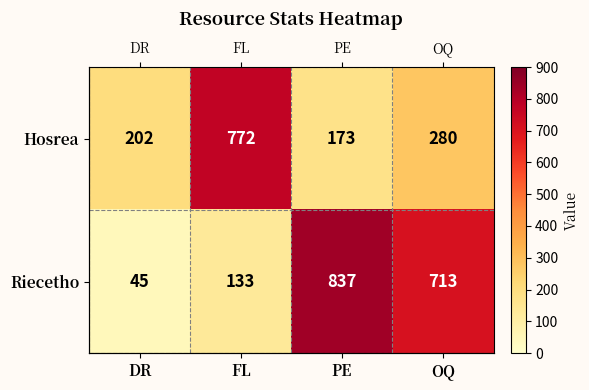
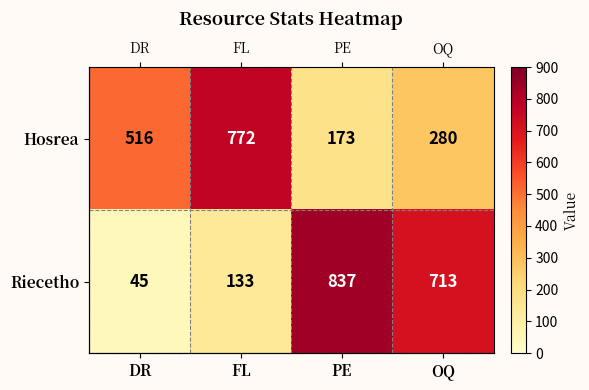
Hosrea, DR: 202 -> 516
